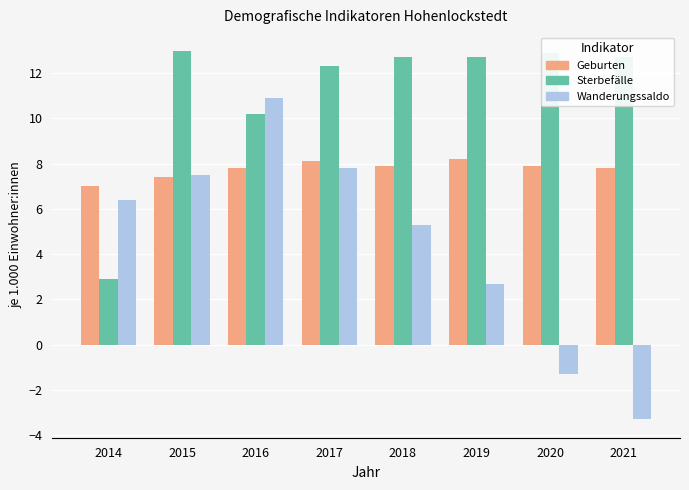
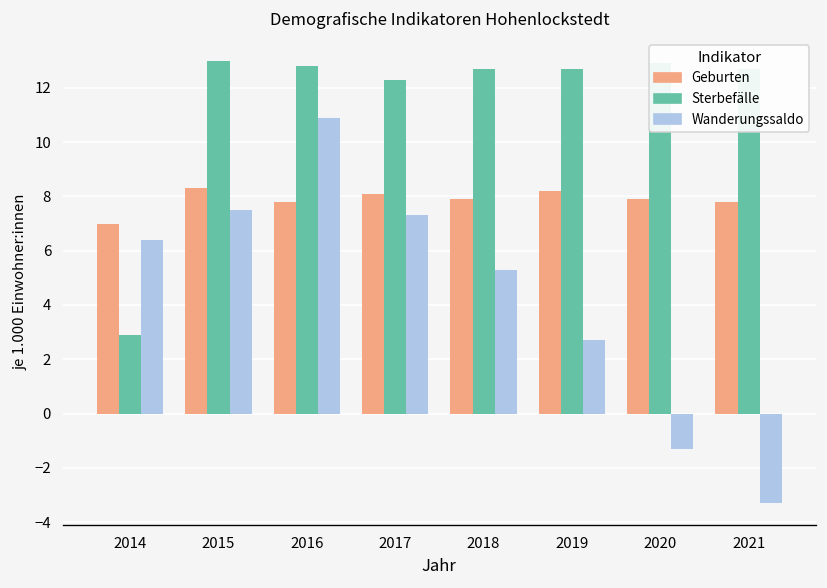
Geburten, 2015: 7.4 -> 8.3
Sterbefälle, 2016: 10.2 -> 12.8
Wanderungssaldo, 2017: 7.8 -> 7.3
